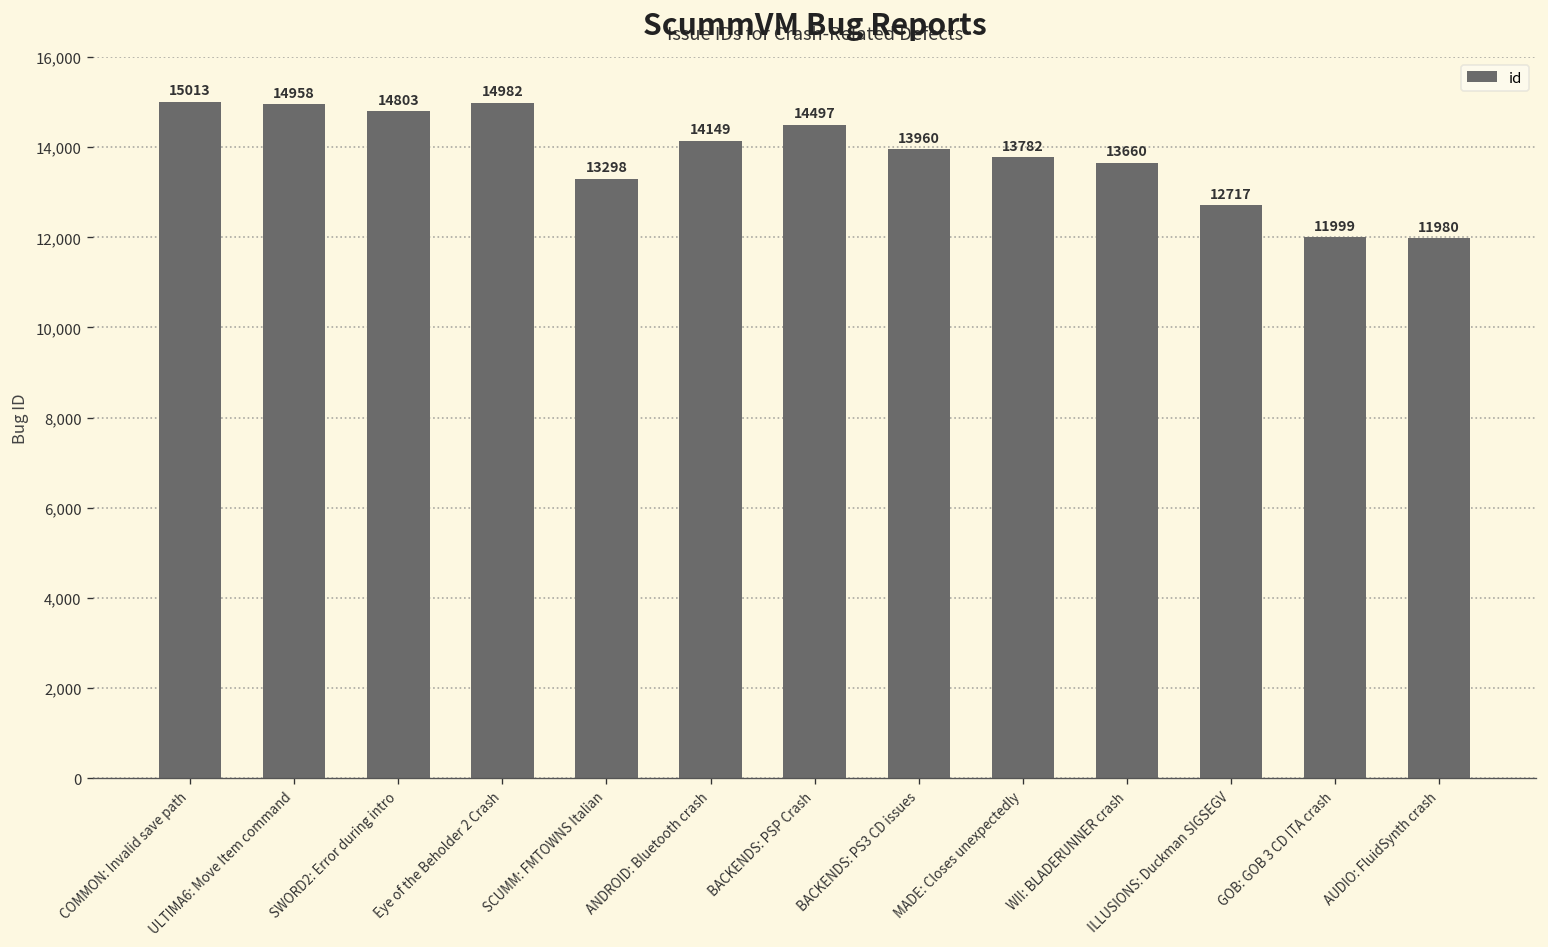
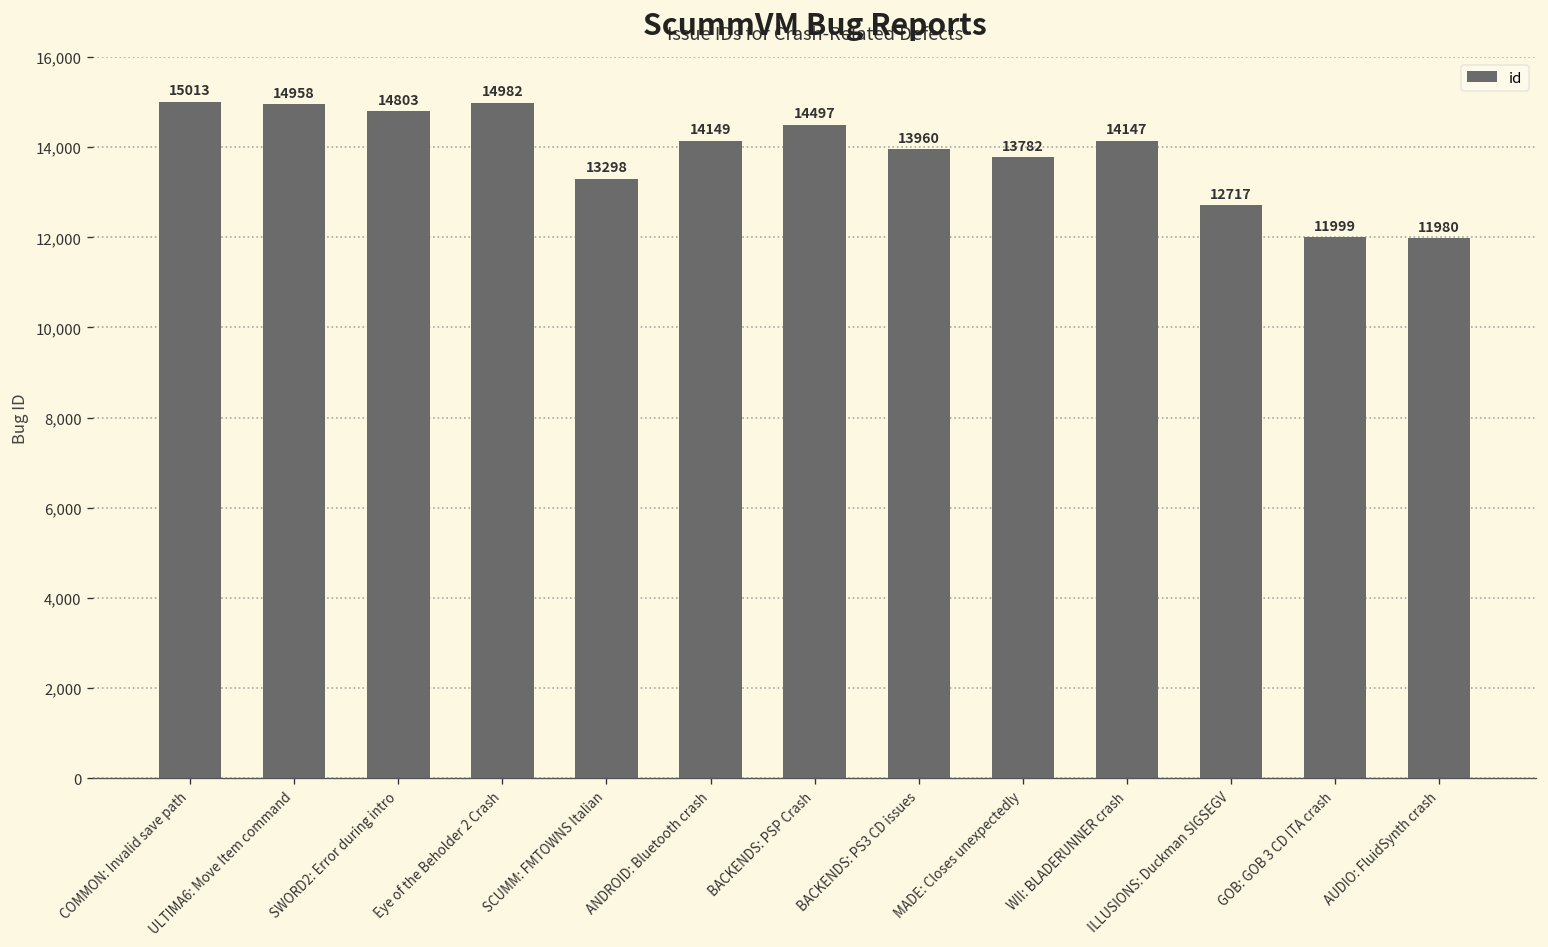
WII: BLADERUNNER crash: 13660 -> 14147
